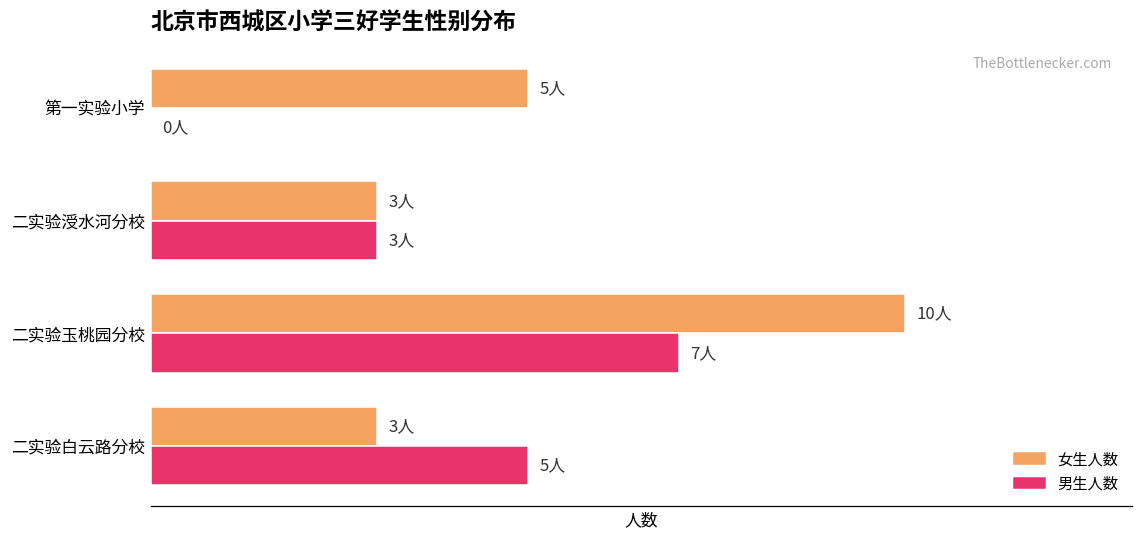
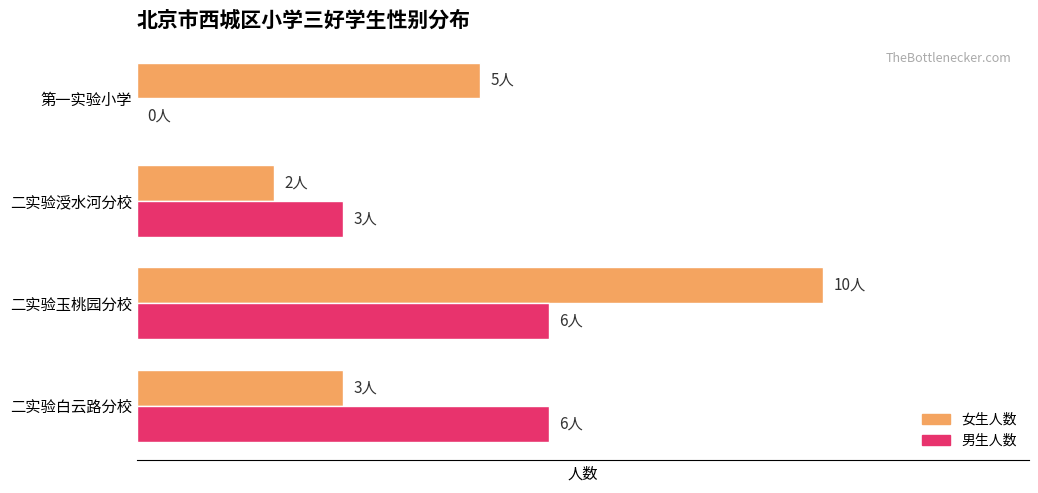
女生人数, 二实验涭水河分校: 3人 -> 2人
男生人数, 二实验玉桃园分校: 7人 -> 6人
男生人数, 二实验白云路分校: 5人 -> 6人
